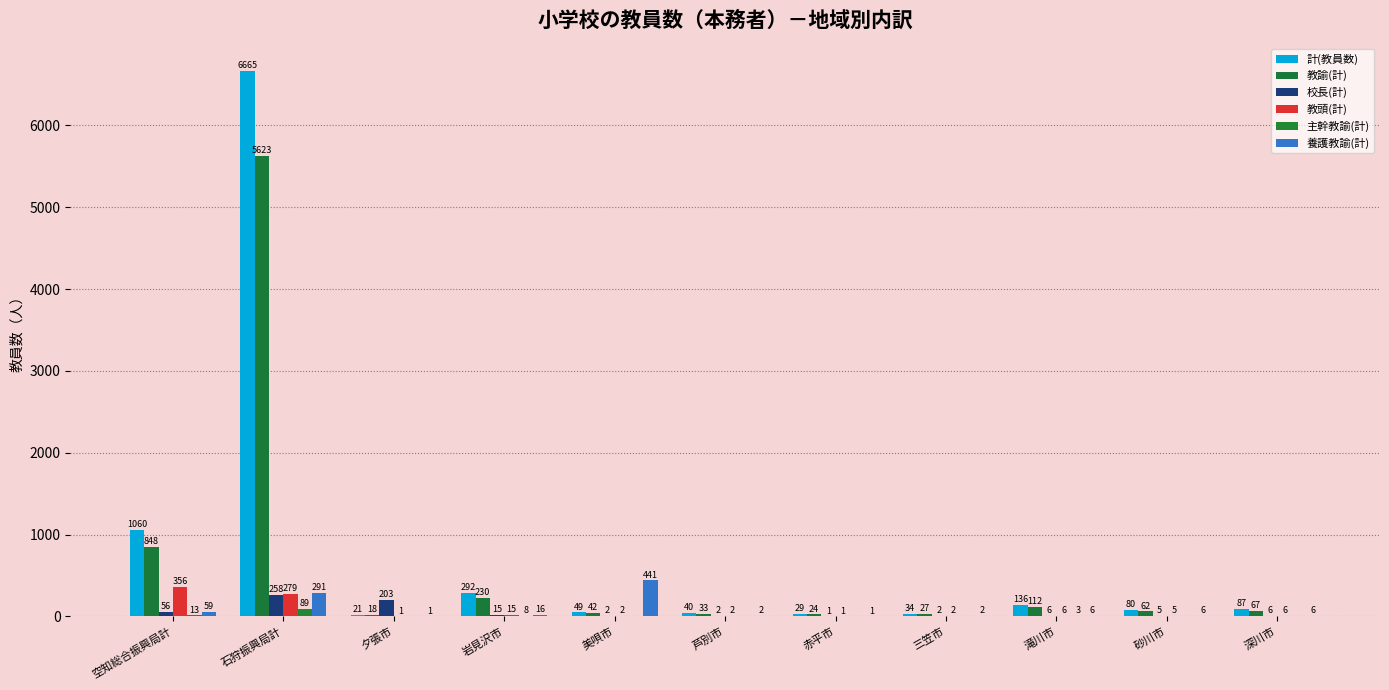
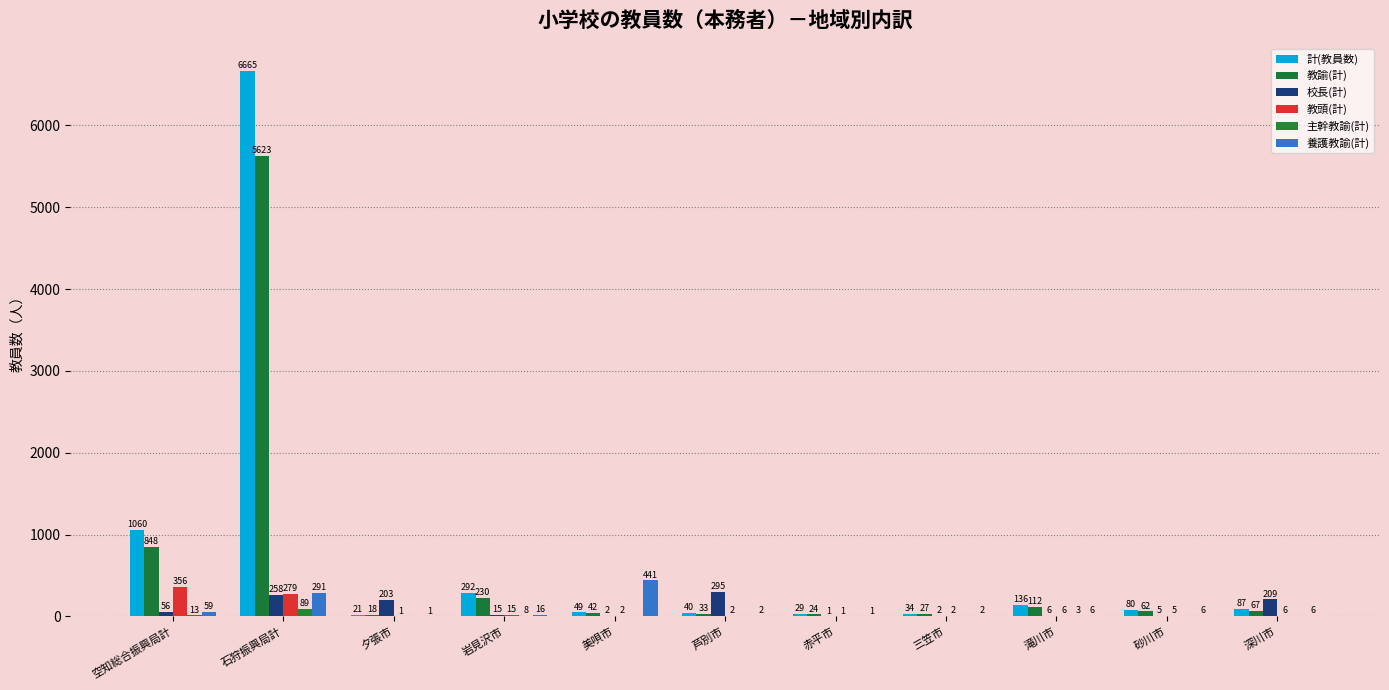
校長(計), 芦別市: 2 -> 295
校長(計), 深川市: 6 -> 209
